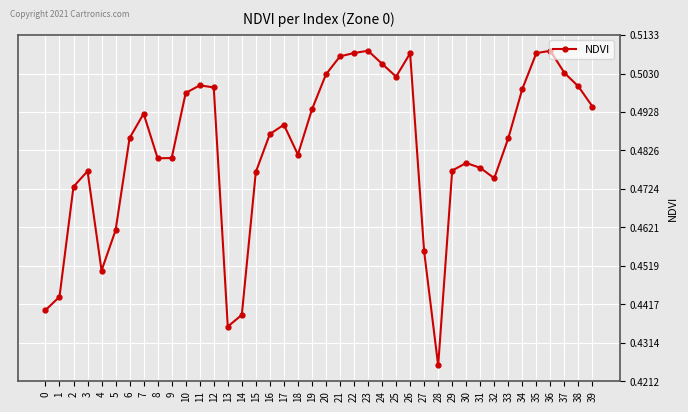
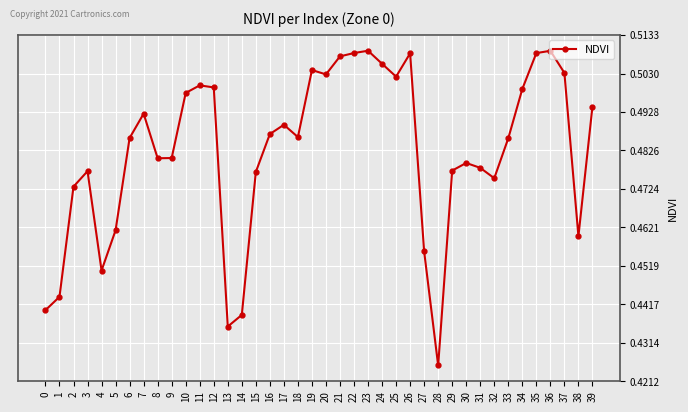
18: 0.481 -> 0.486
19: 0.493 -> 0.504
38: 0.500 -> 0.460
